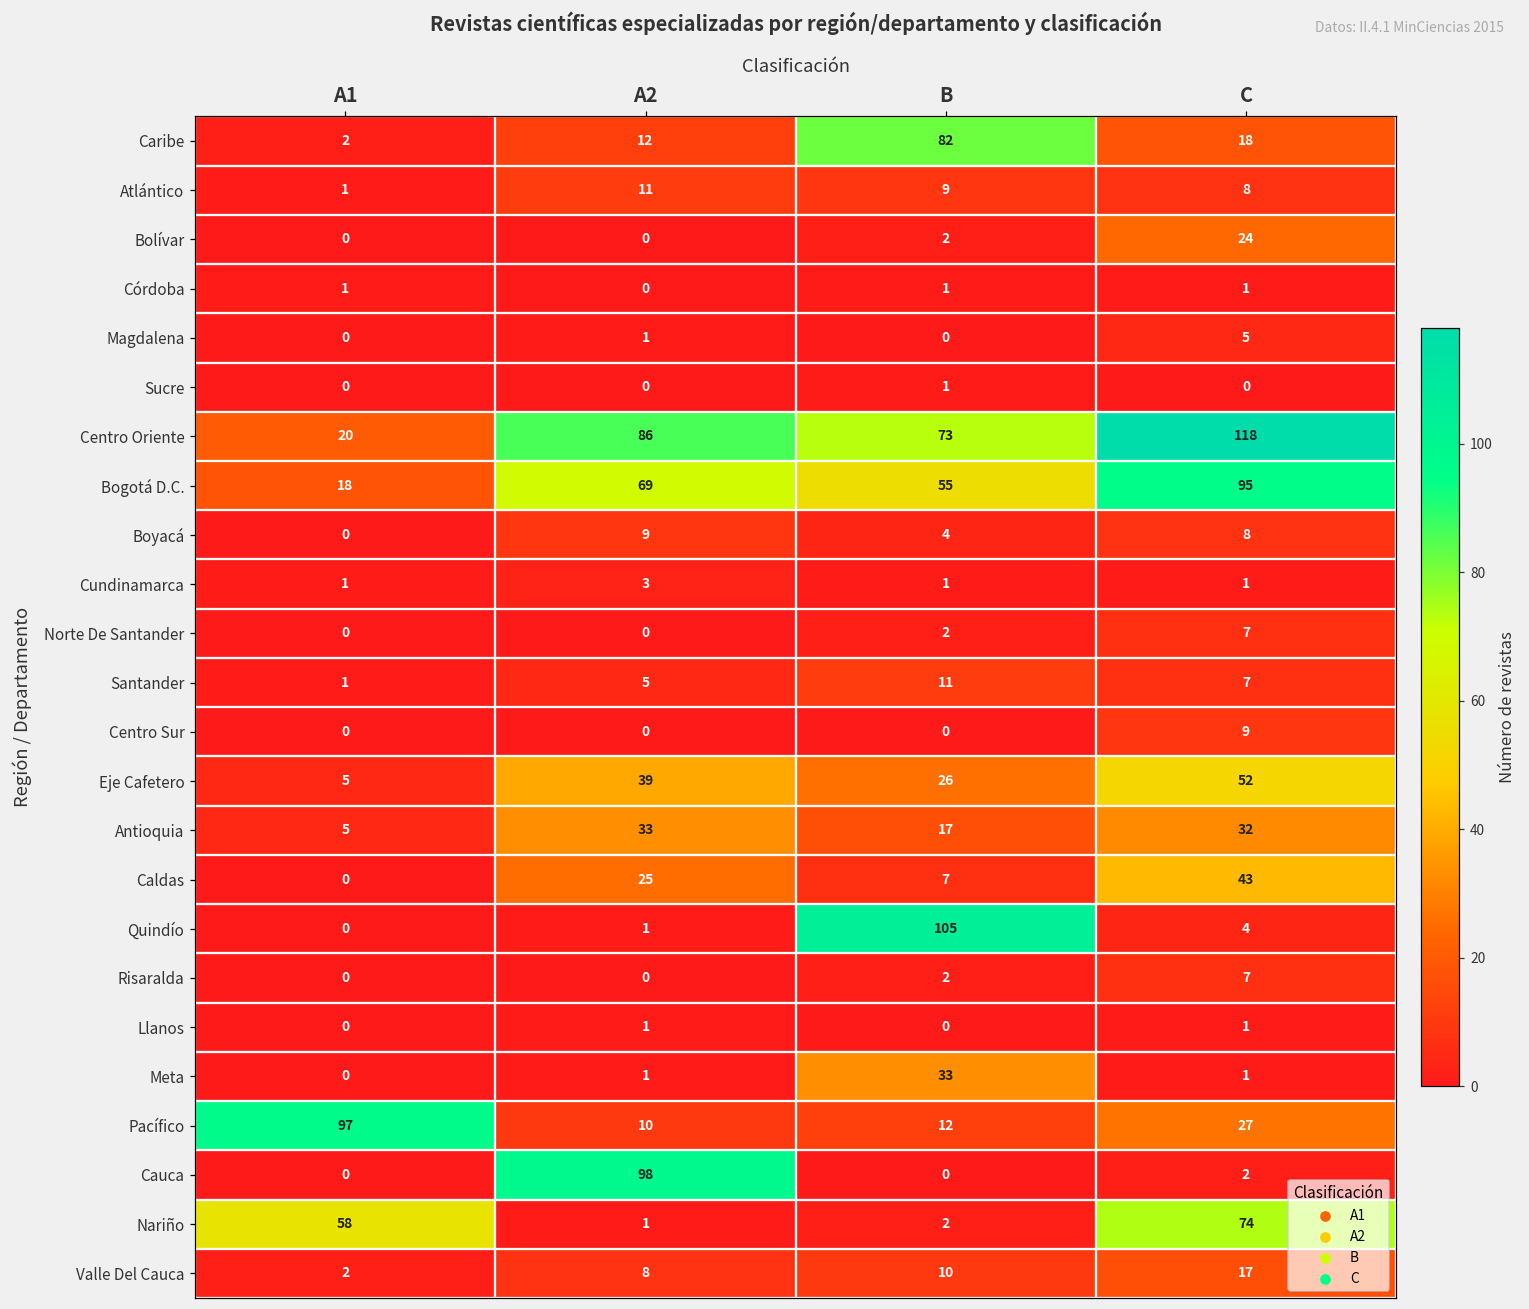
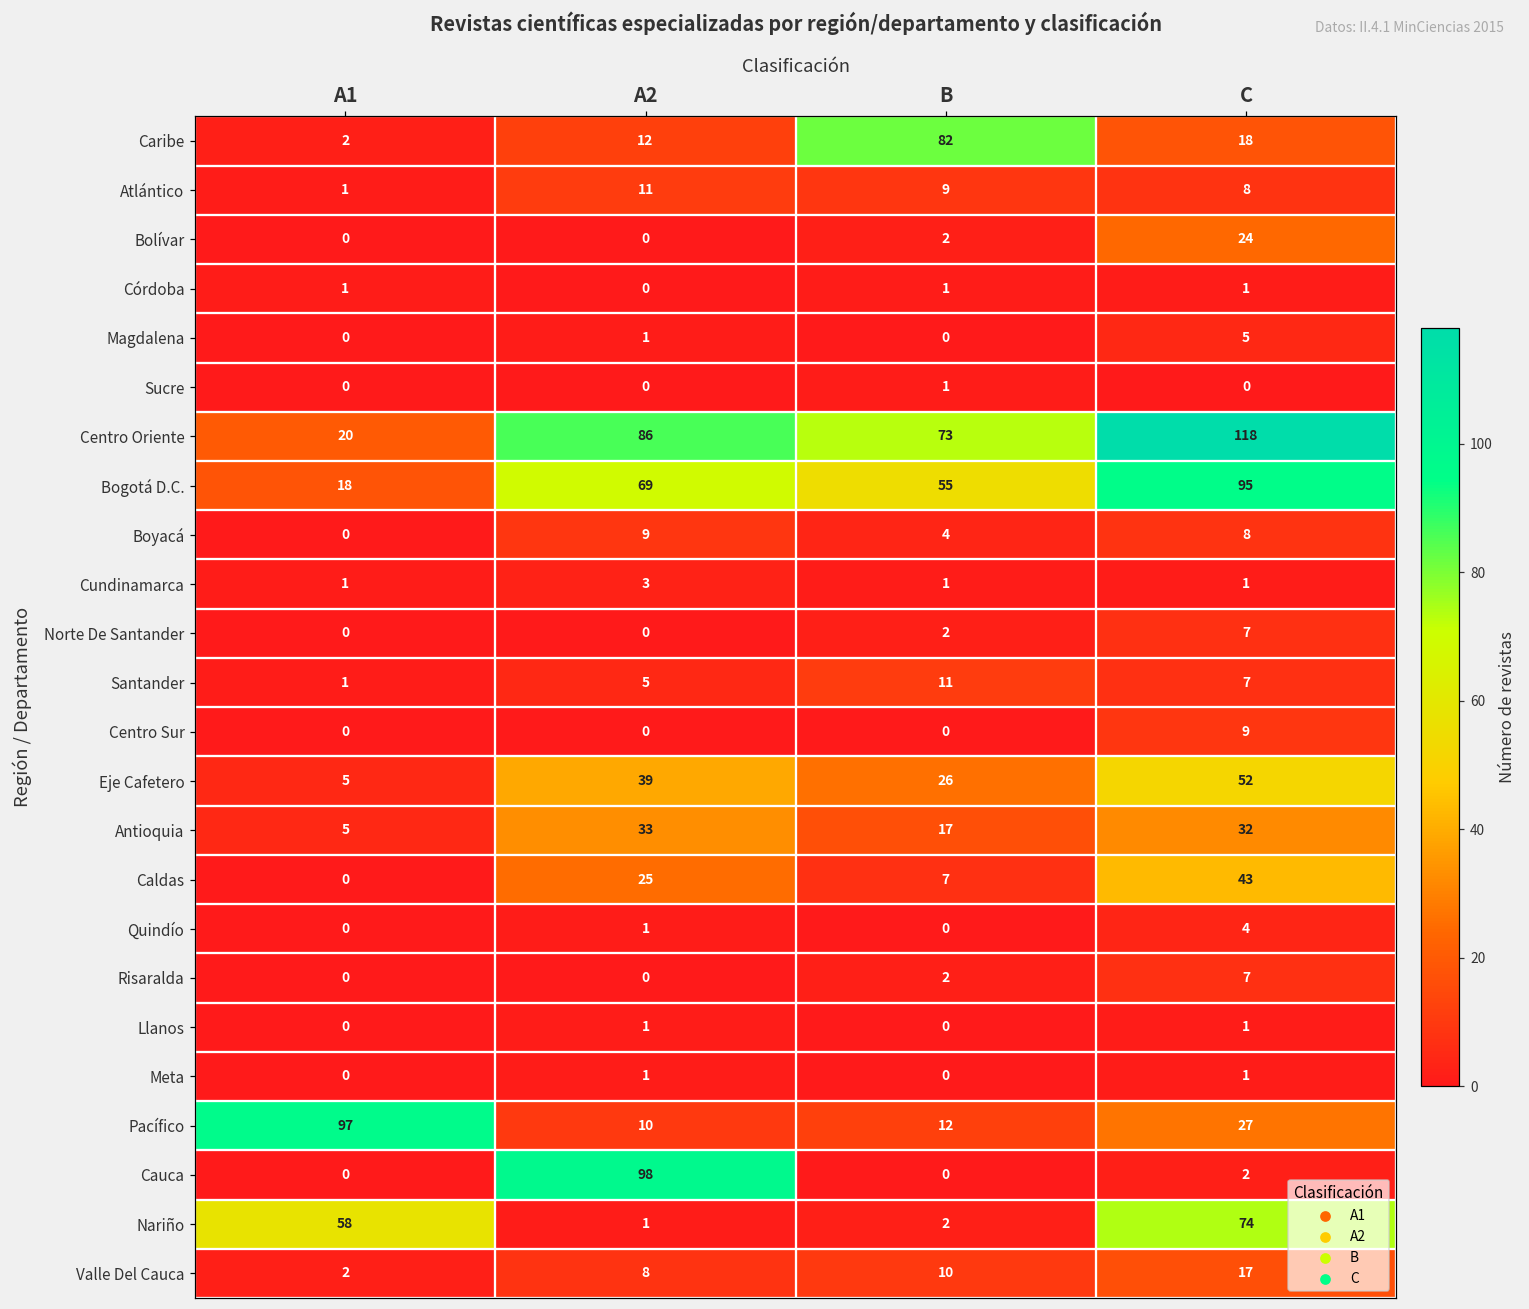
Quindío, B: 105 -> 0
Meta, B: 33 -> 0
